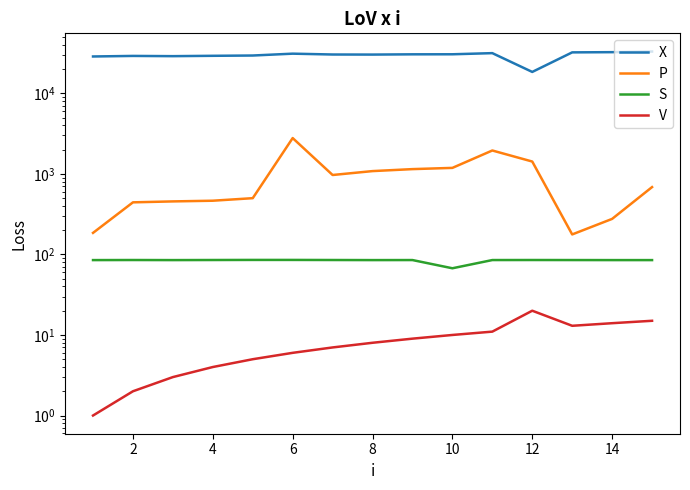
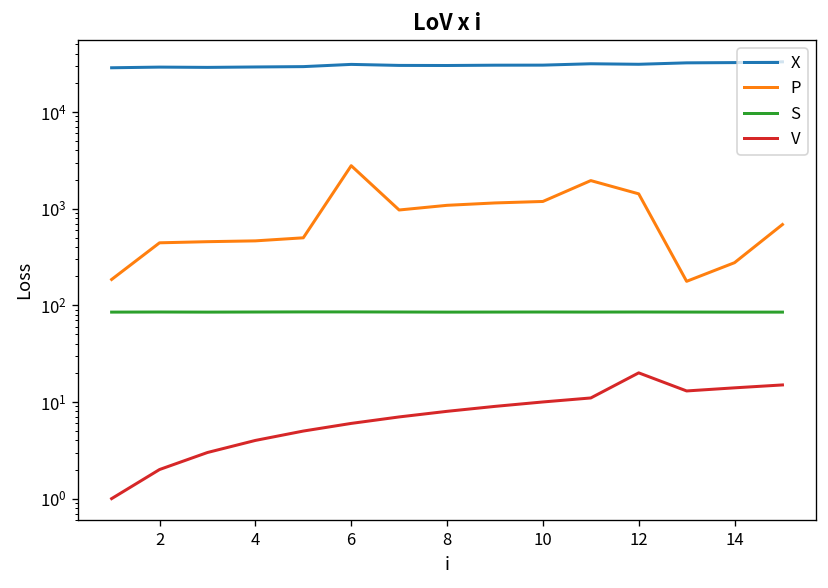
S, 10: 70 -> 90
X, 12: 18000 -> 31000
